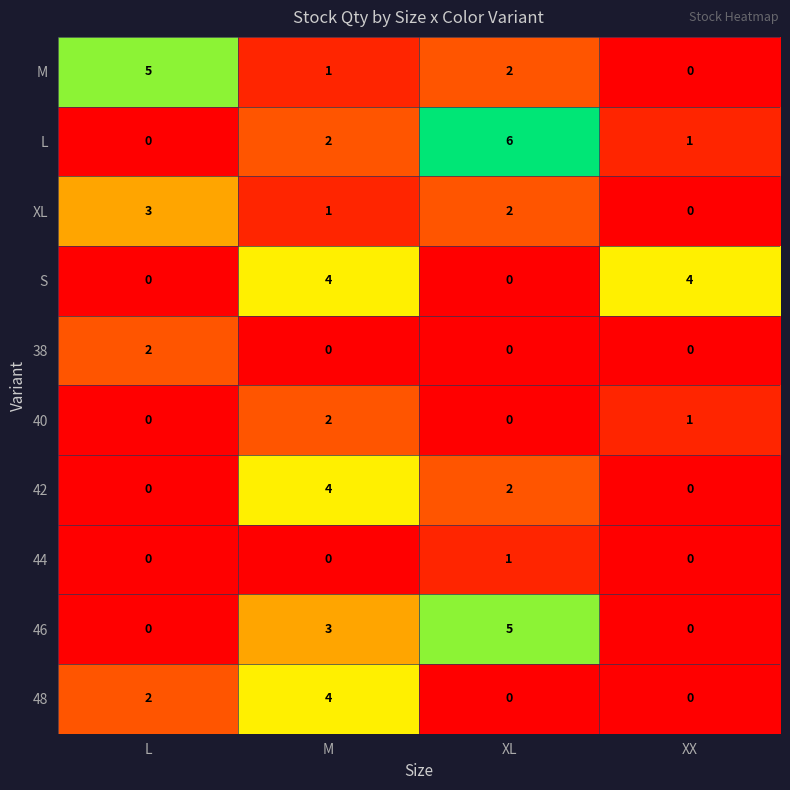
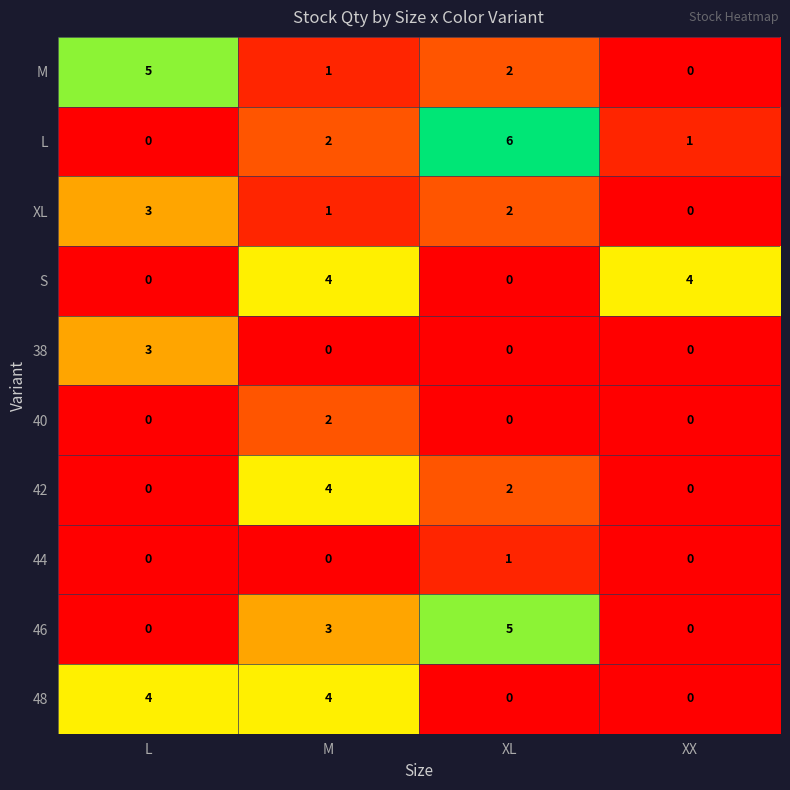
38, L: 2 -> 3
40, XX: 1 -> 0
48, L: 2 -> 4
